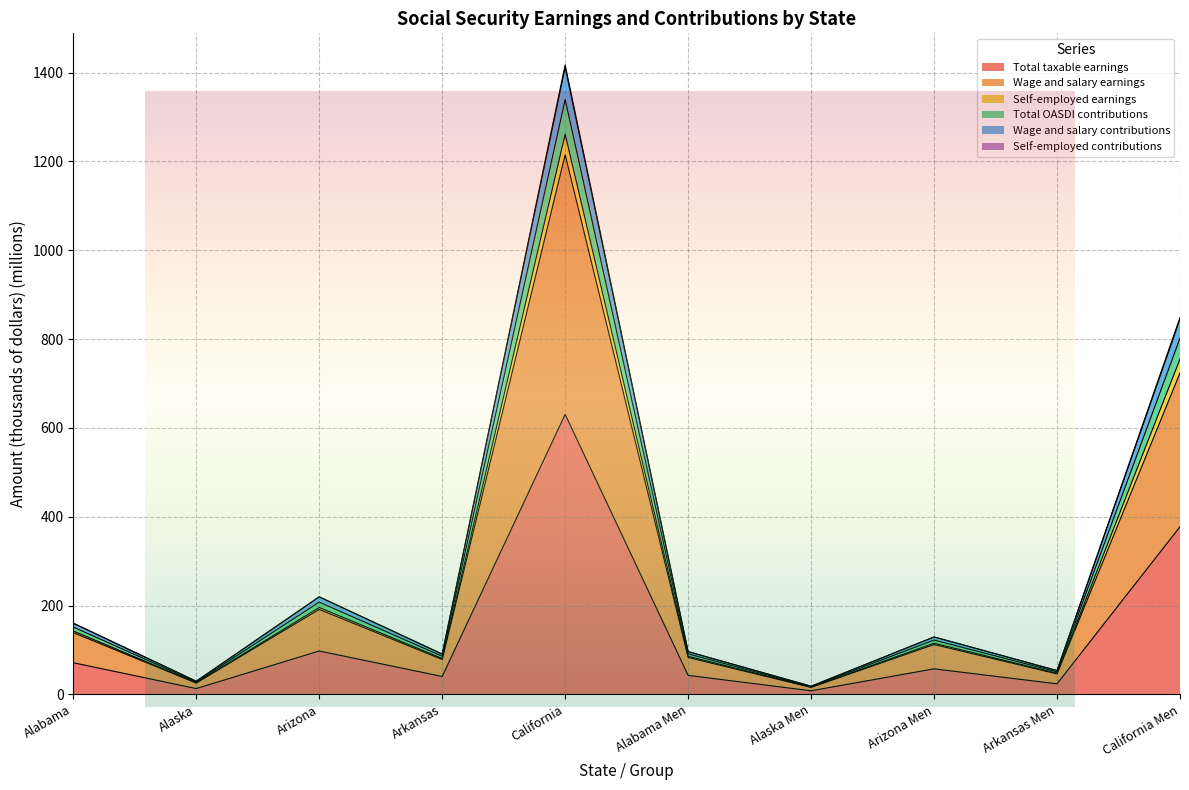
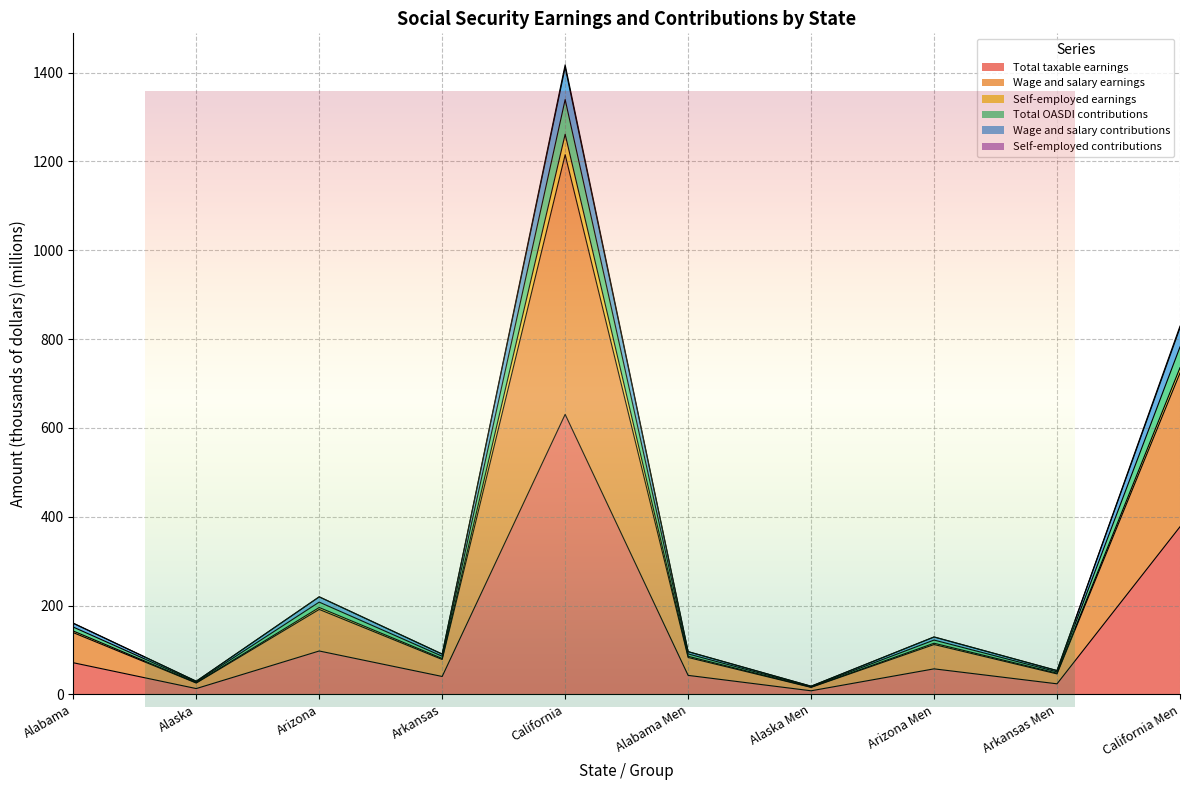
Social Security Earnings and Contributions by State, Self-employed earnings, California Men: 30 -> 10
